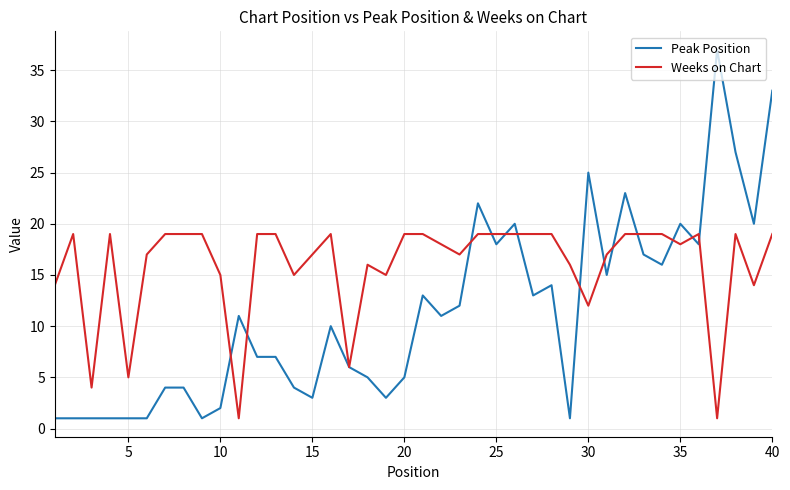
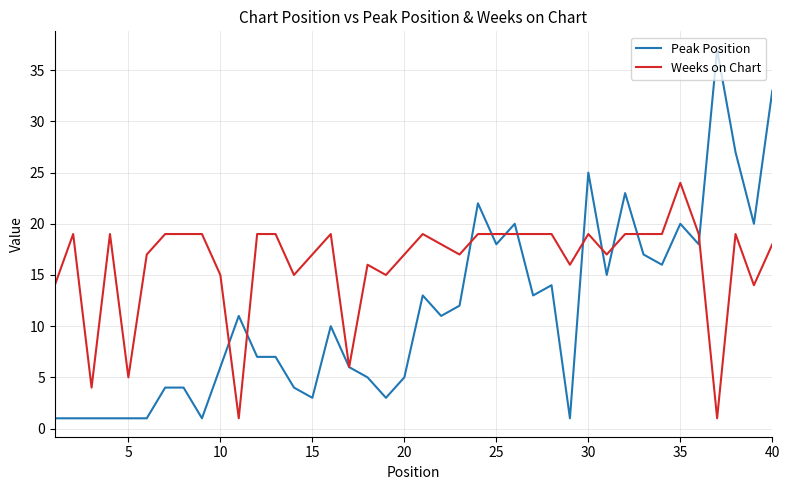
Peak Position, 10: 2 -> 6
Weeks on Chart, 20: 19 -> 17
Weeks on Chart, 30: 12 -> 19
Weeks on Chart, 35: 18 -> 24
Weeks on Chart, 40: 19 -> 18
